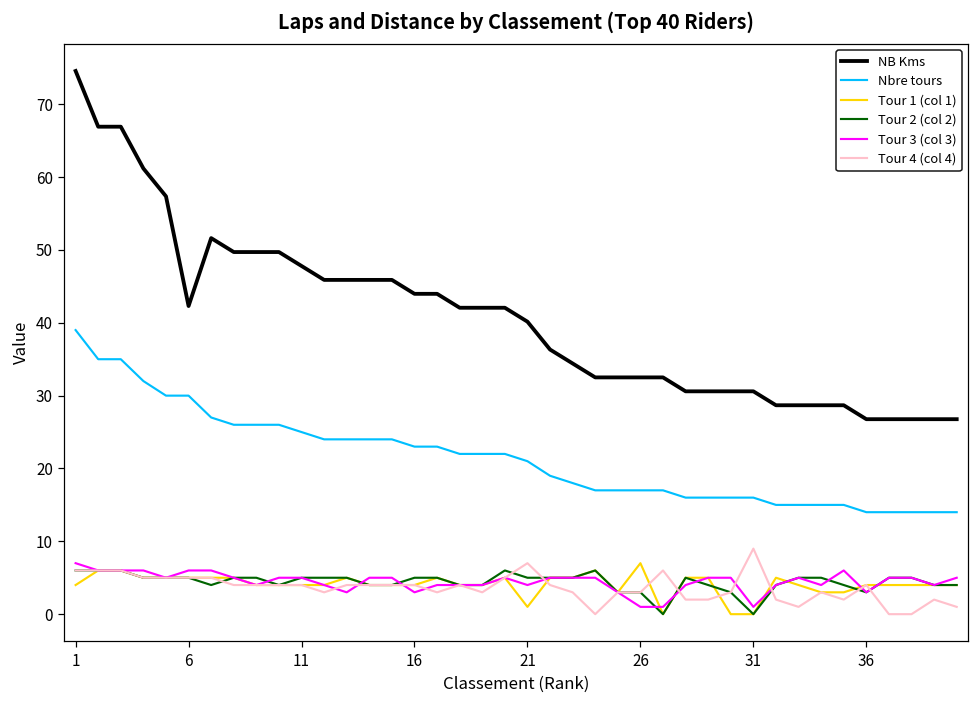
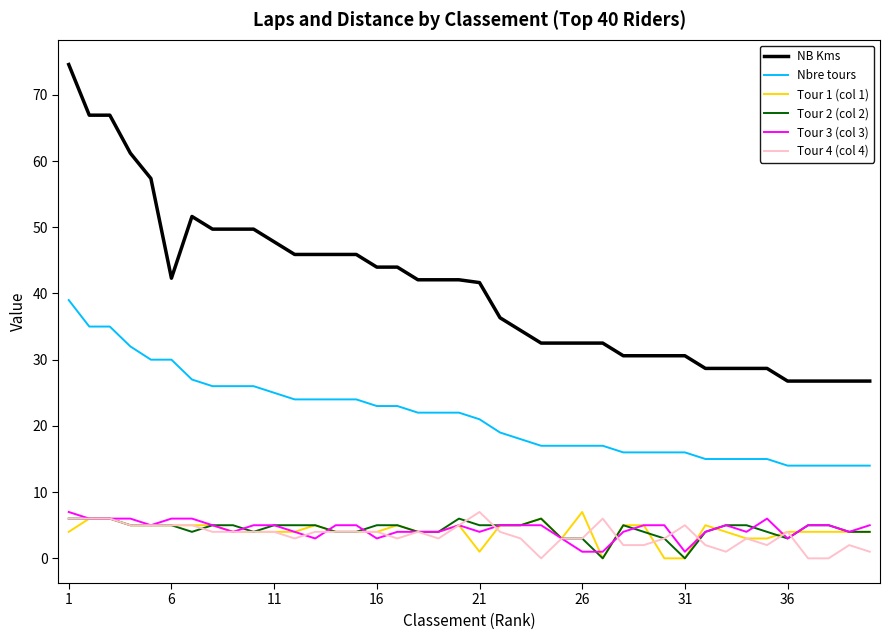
NB Kms, 21: 40 -> 42
Tour 4 (col 4), 31: 9 -> 5
